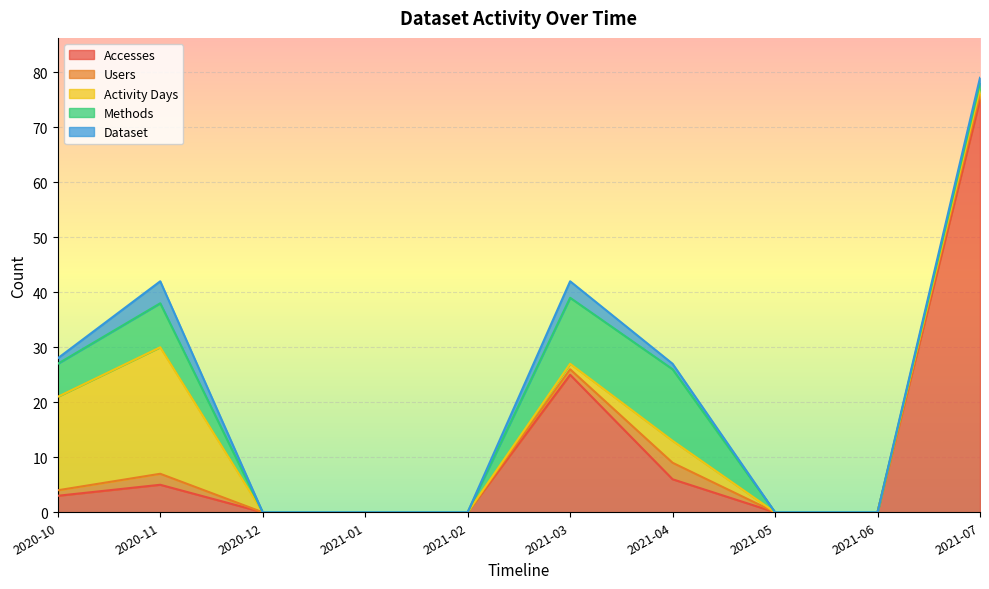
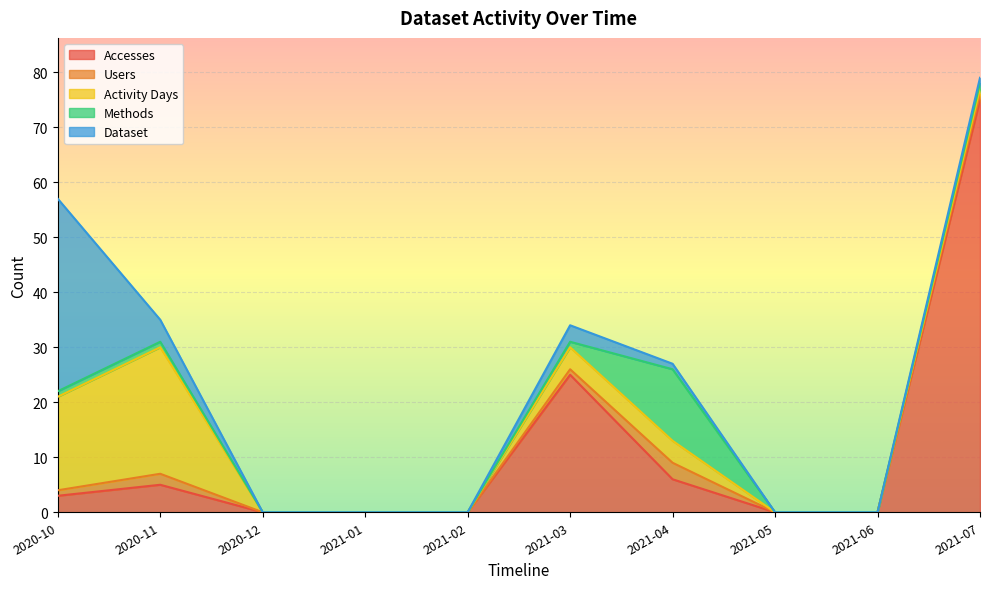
Methods, 2020-10: 6 -> 1
Dataset, 2020-10: 1 -> 35
Methods, 2020-11: 8 -> 1
Activity Days, 2021-03: 1 -> 4
Methods, 2021-03: 12 -> 1
